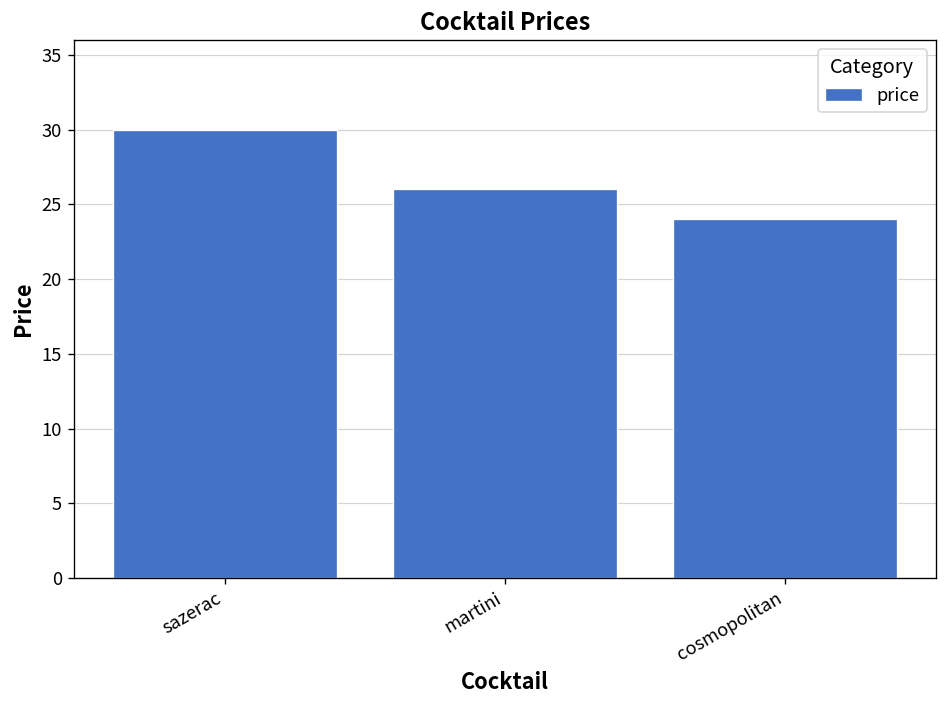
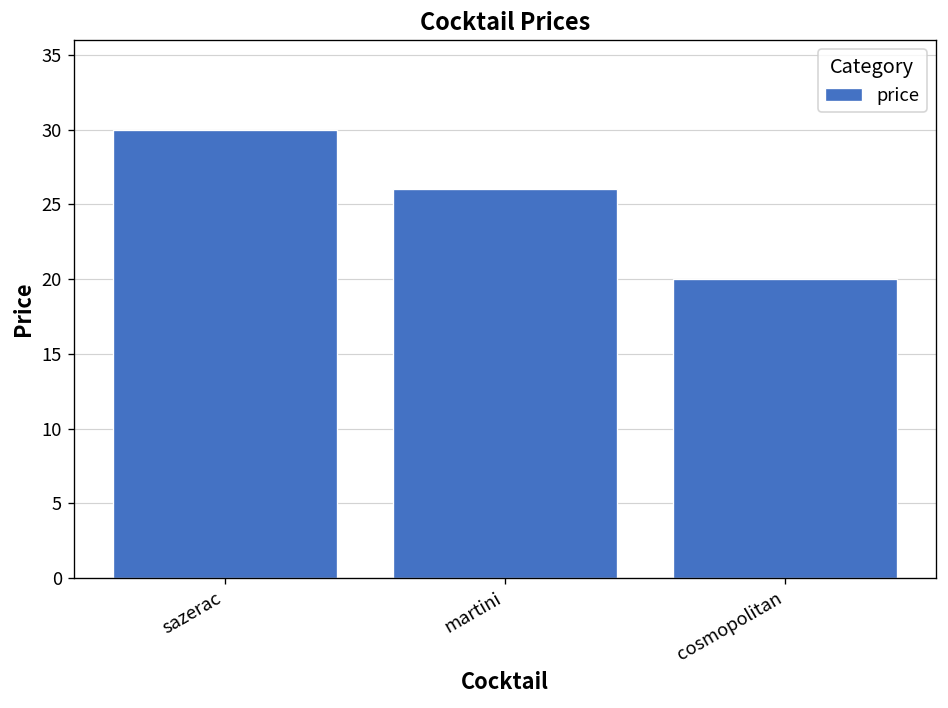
cosmopolitan: 24 -> 20
